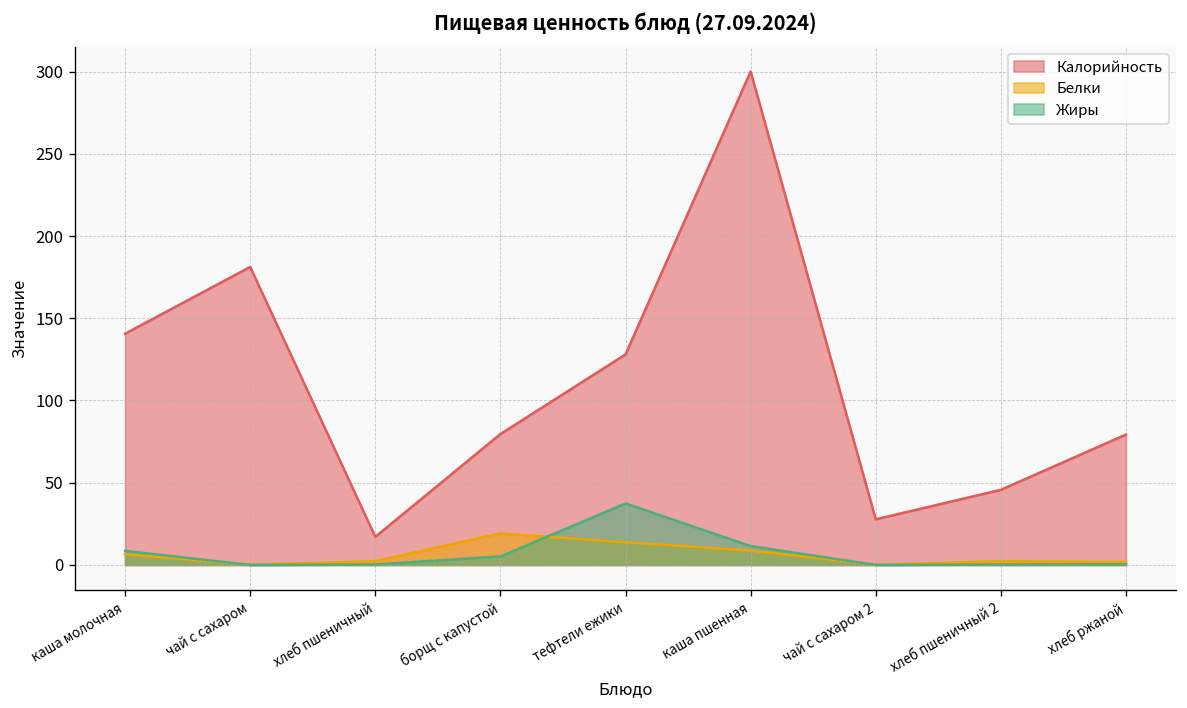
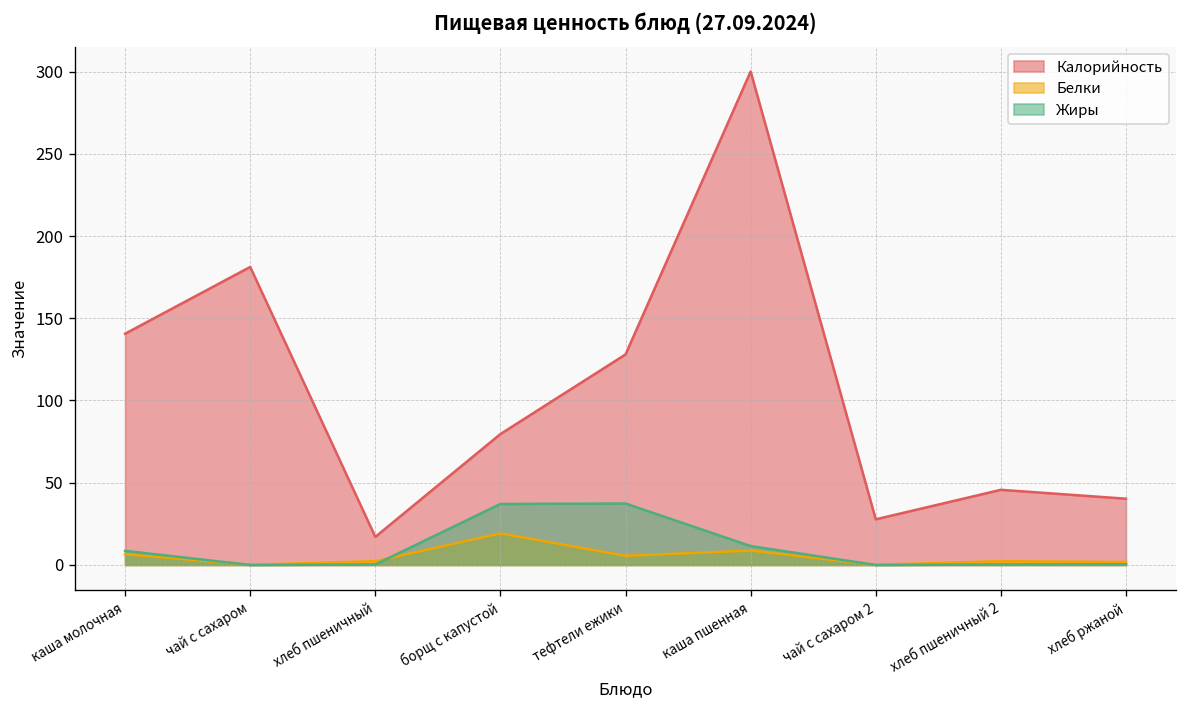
Жиры, борщ с капустой: 5 -> 37
Белки, тефтели ежики: 14 -> 6
Калорийность, хлеб ржаной: 79 -> 40
